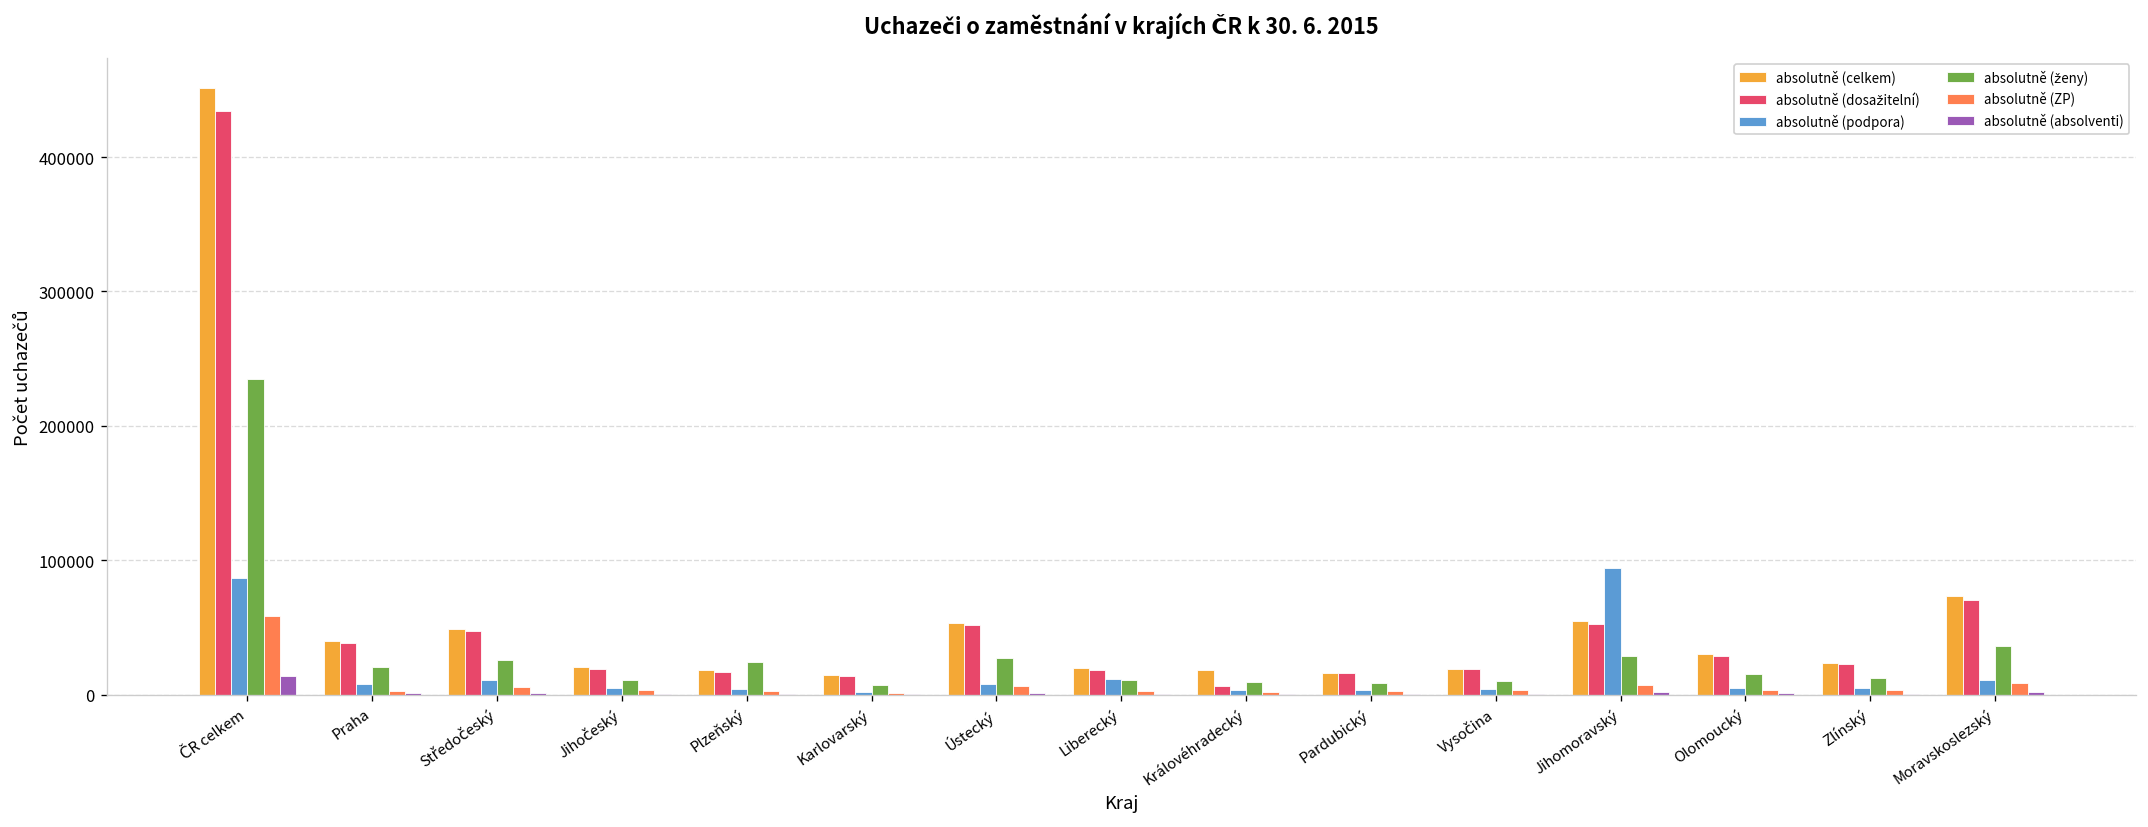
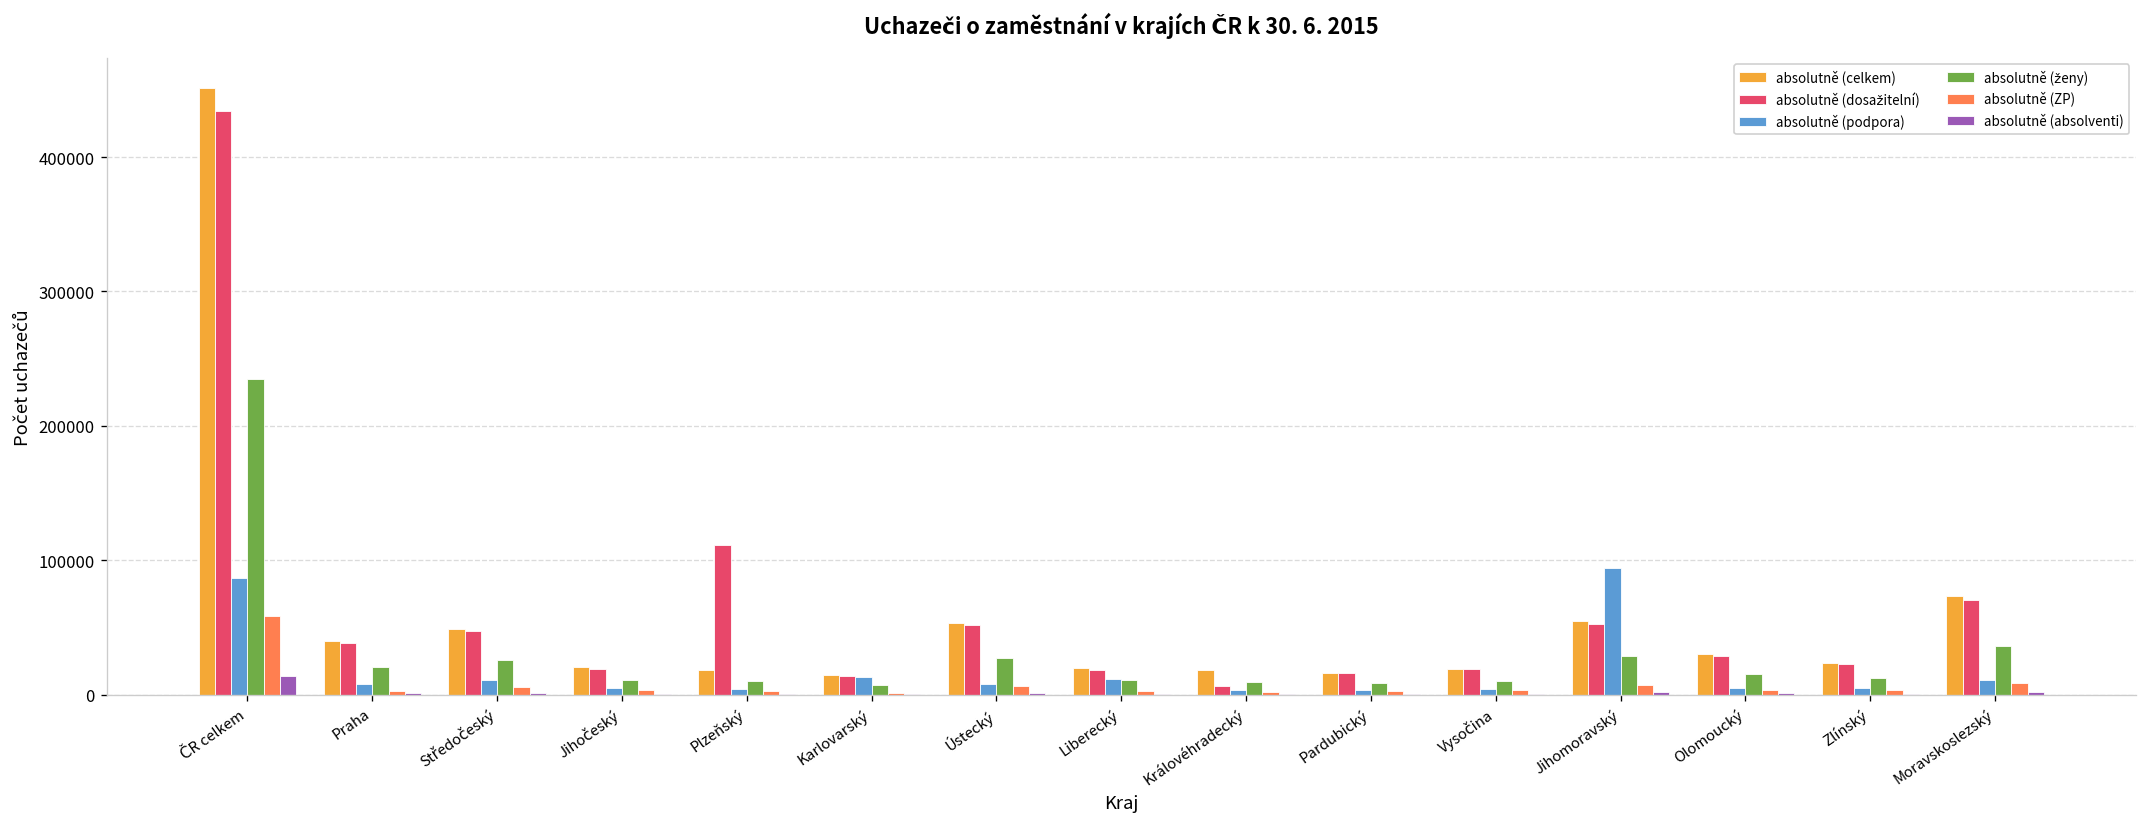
absolutně (dosažitelní), Plzeňský: 17000 -> 111000
absolutně (ženy), Plzeňský: 24000 -> 10000
absolutně (podpora), Karlovarský: 2000 -> 13000
